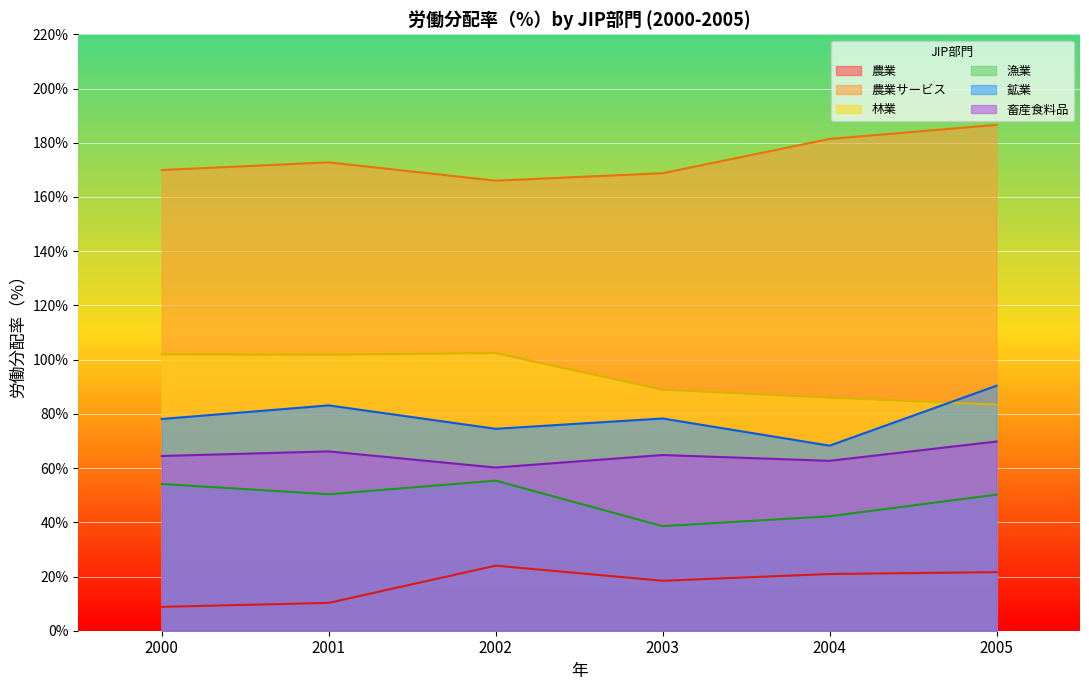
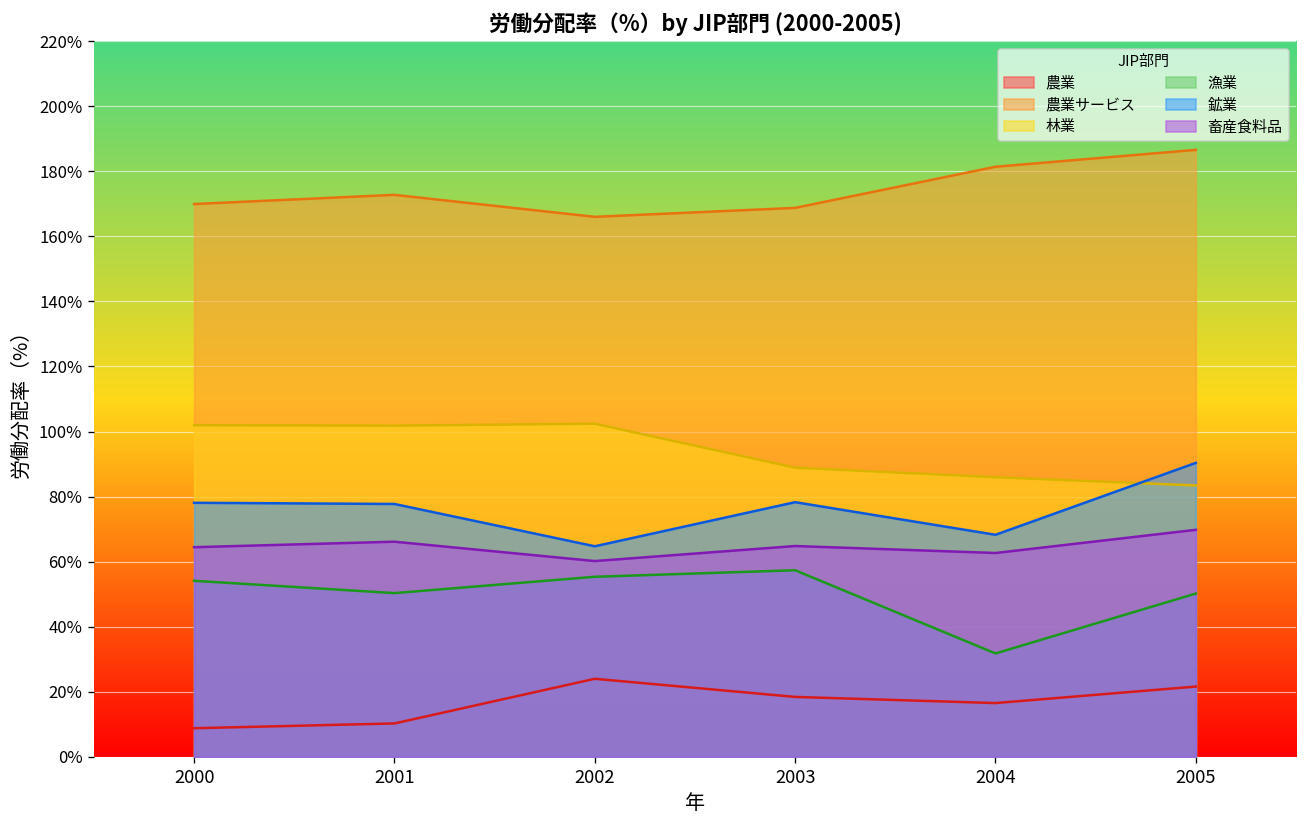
鉱業, 2001: 83% -> 78%
鉱業, 2002: 74% -> 65%
漁業, 2003: 39% -> 57%
農業, 2004: 21% -> 17%
漁業, 2004: 42% -> 32%
